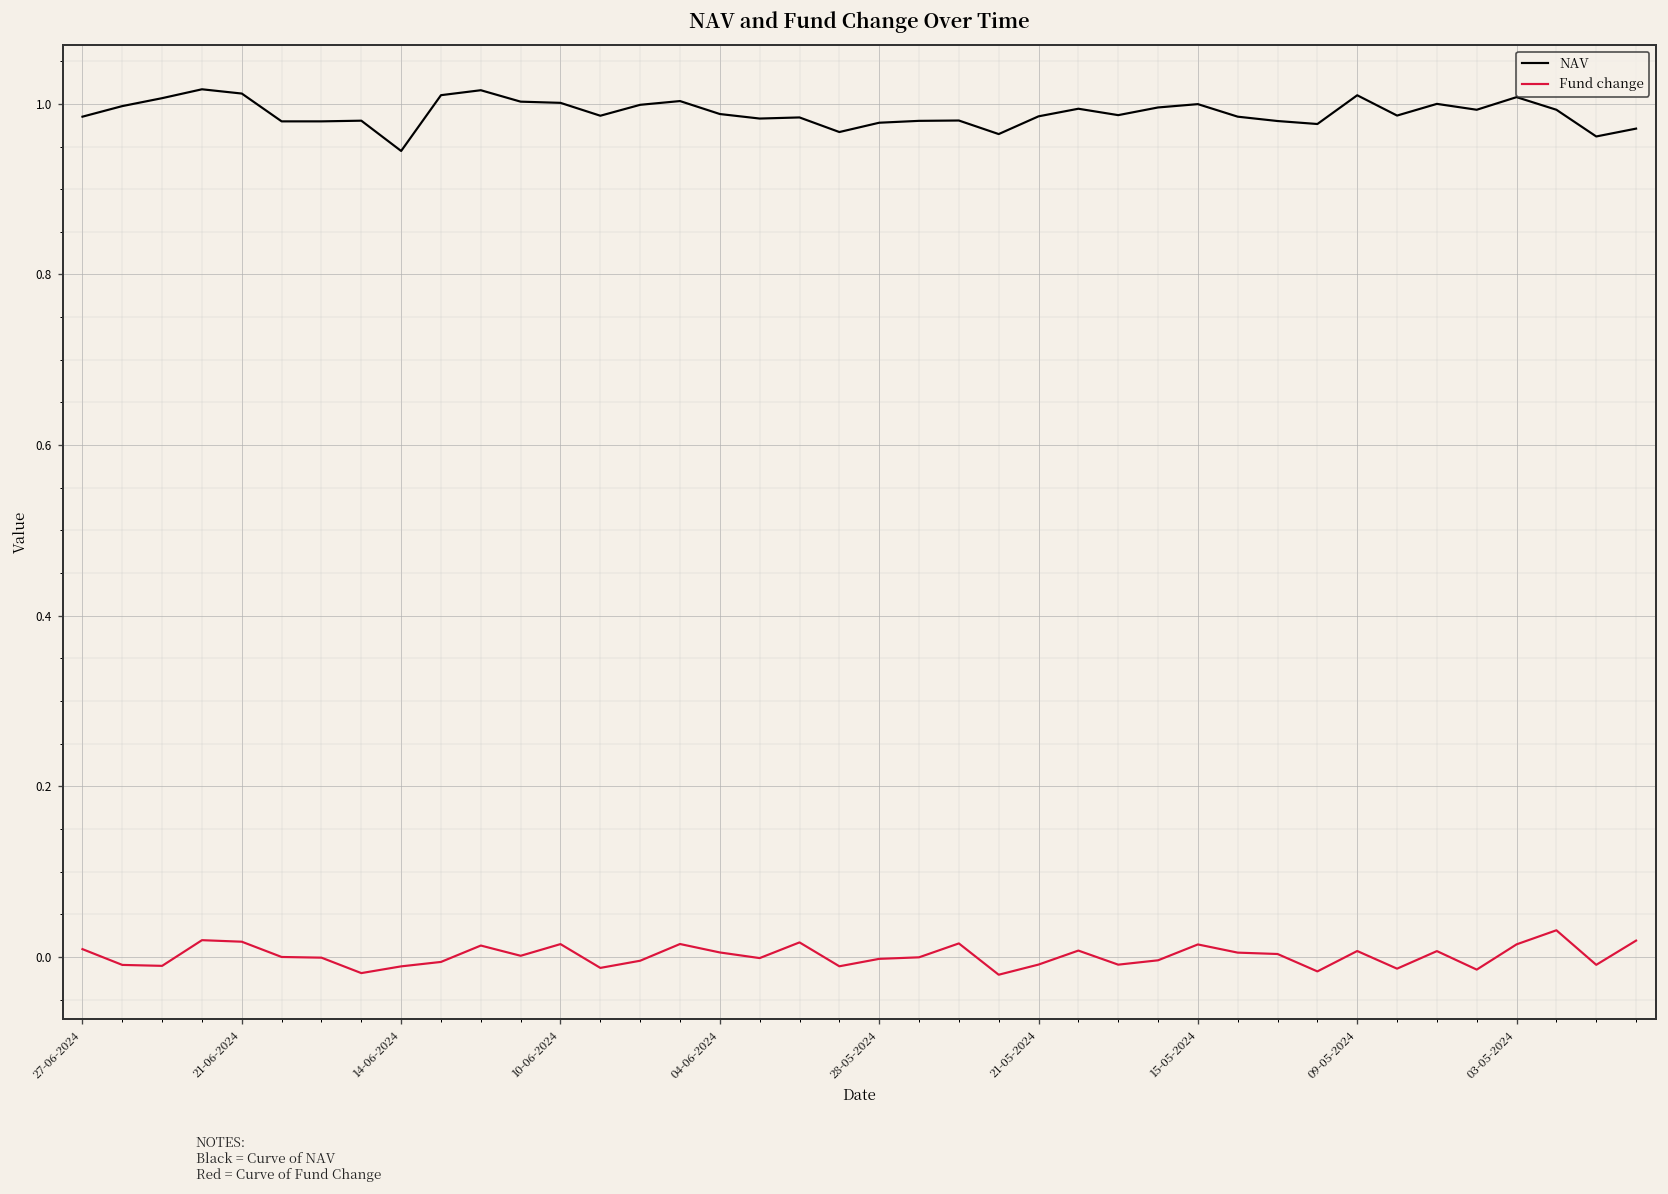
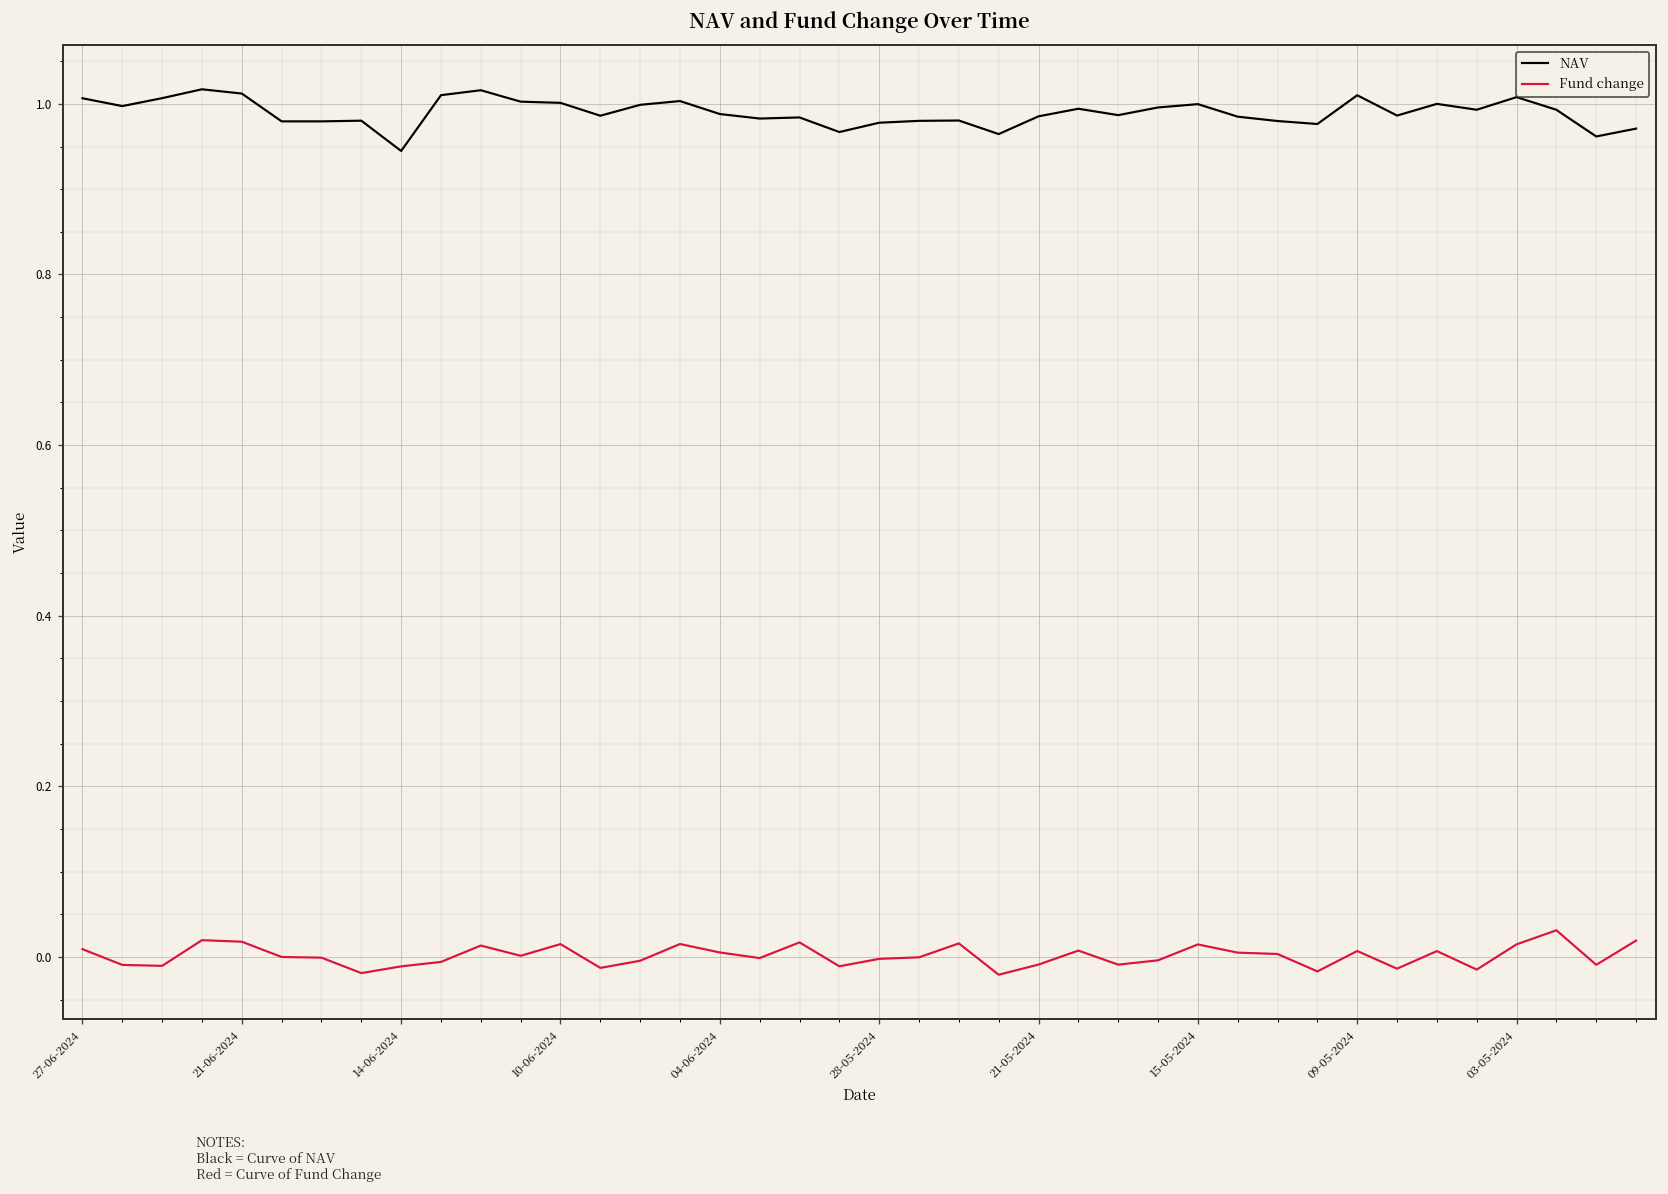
NAV, 27-06-2024: 0.99 -> 1.01
